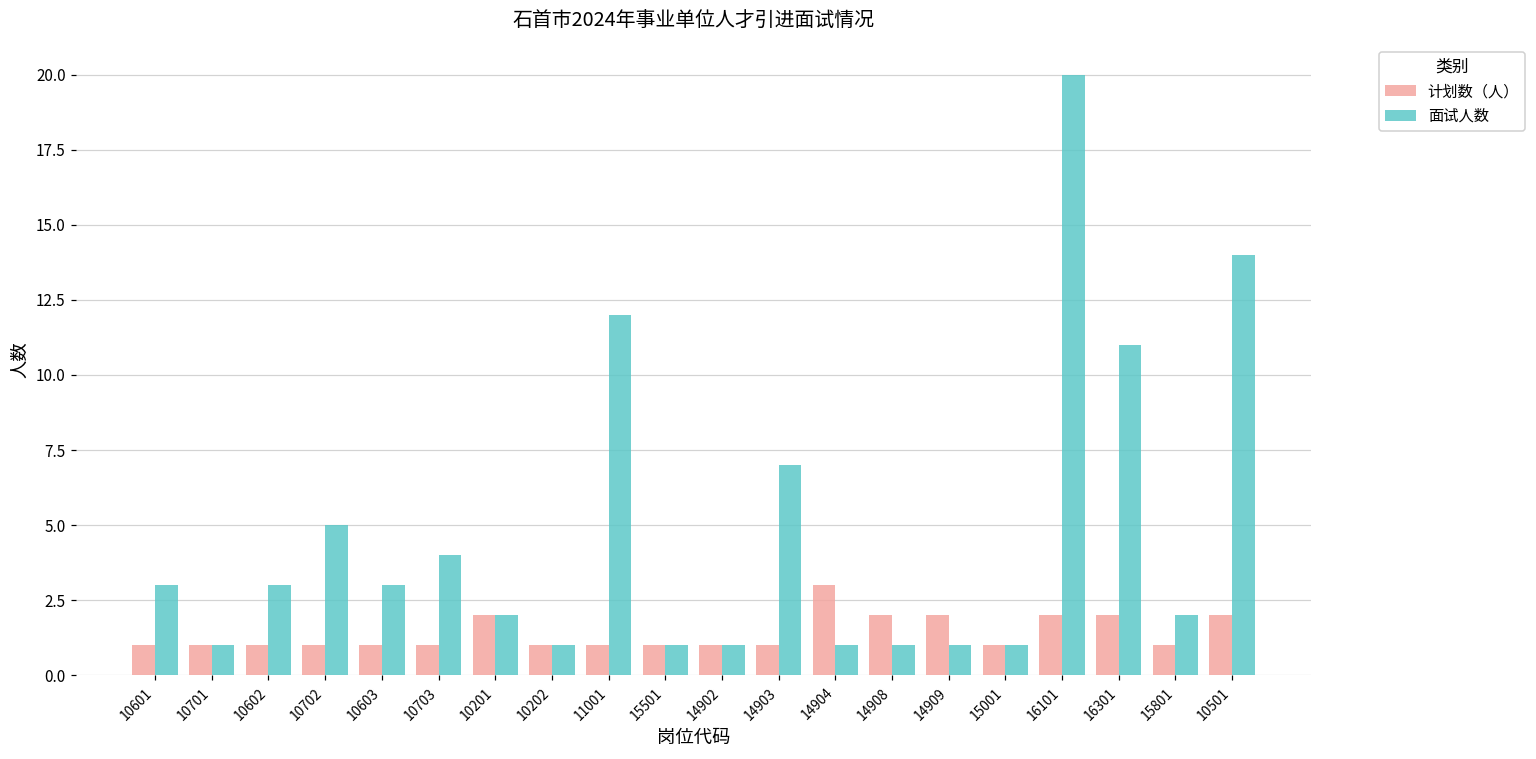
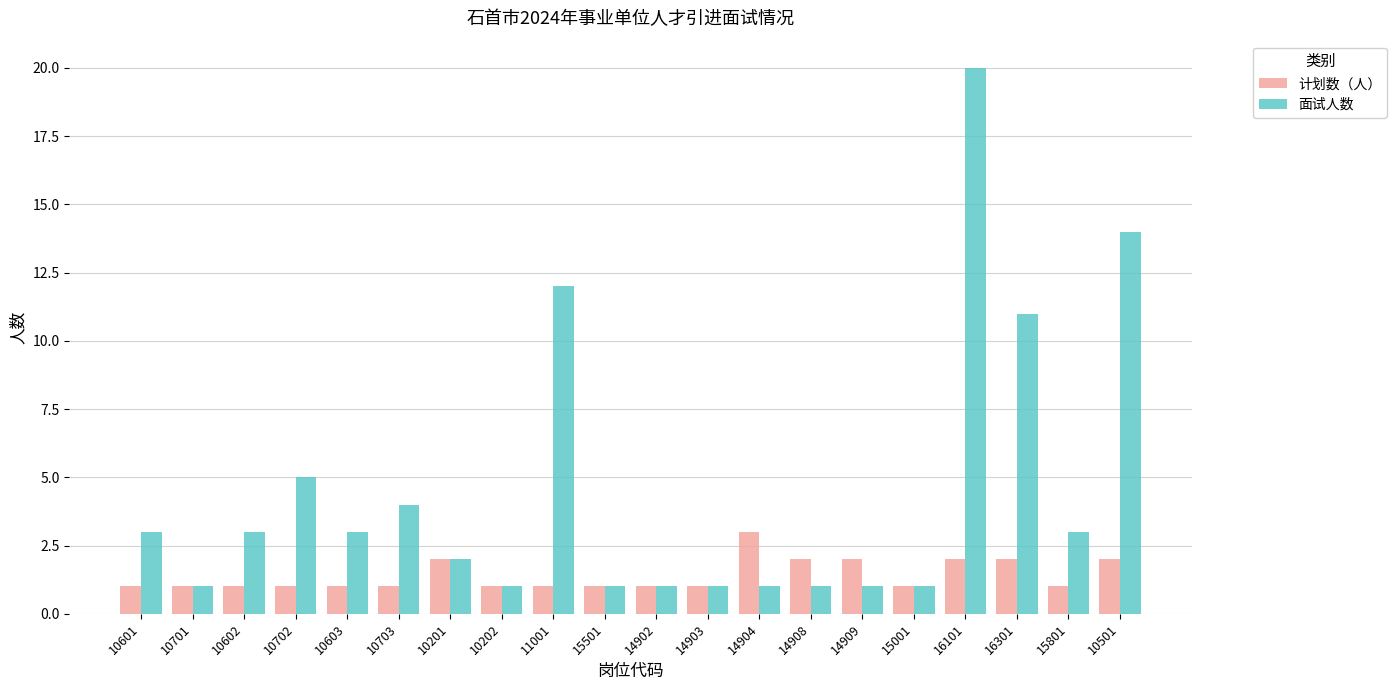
面试人数, 14903: 7 -> 1
面试人数, 15801: 2 -> 3
